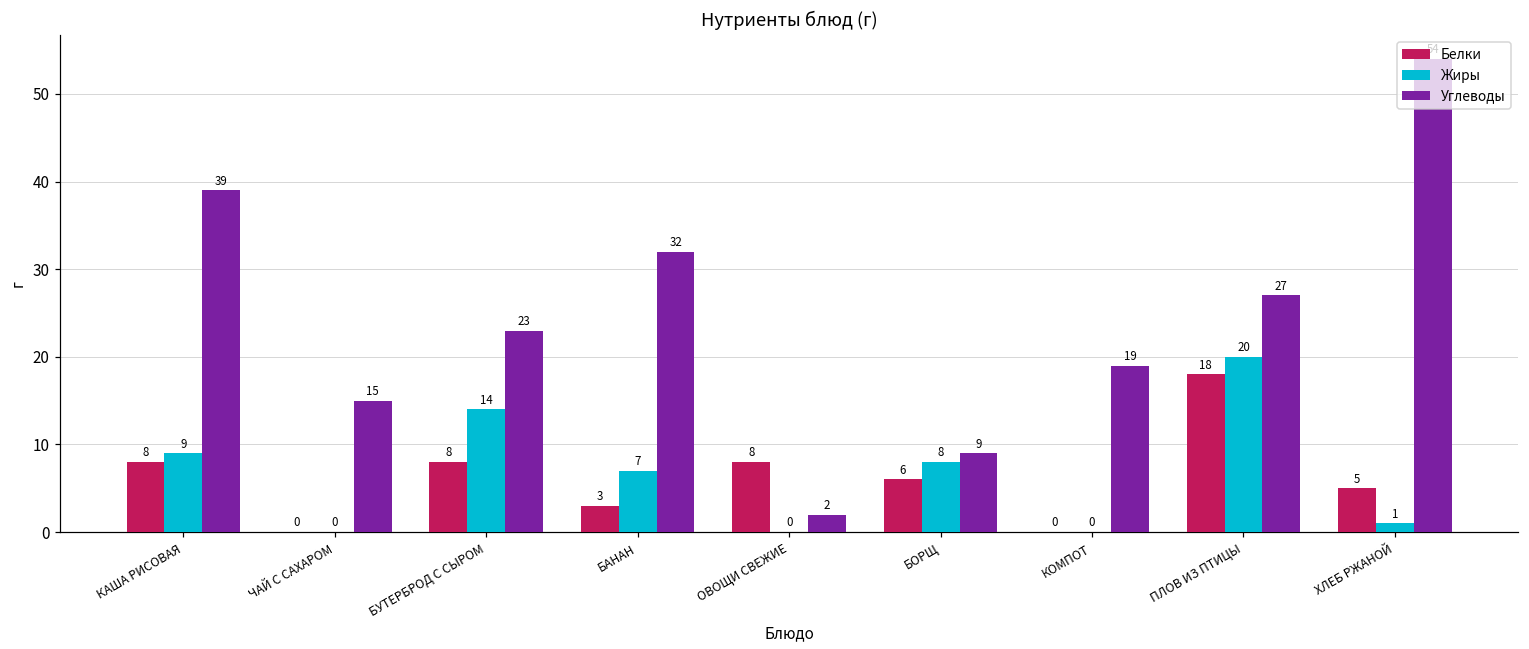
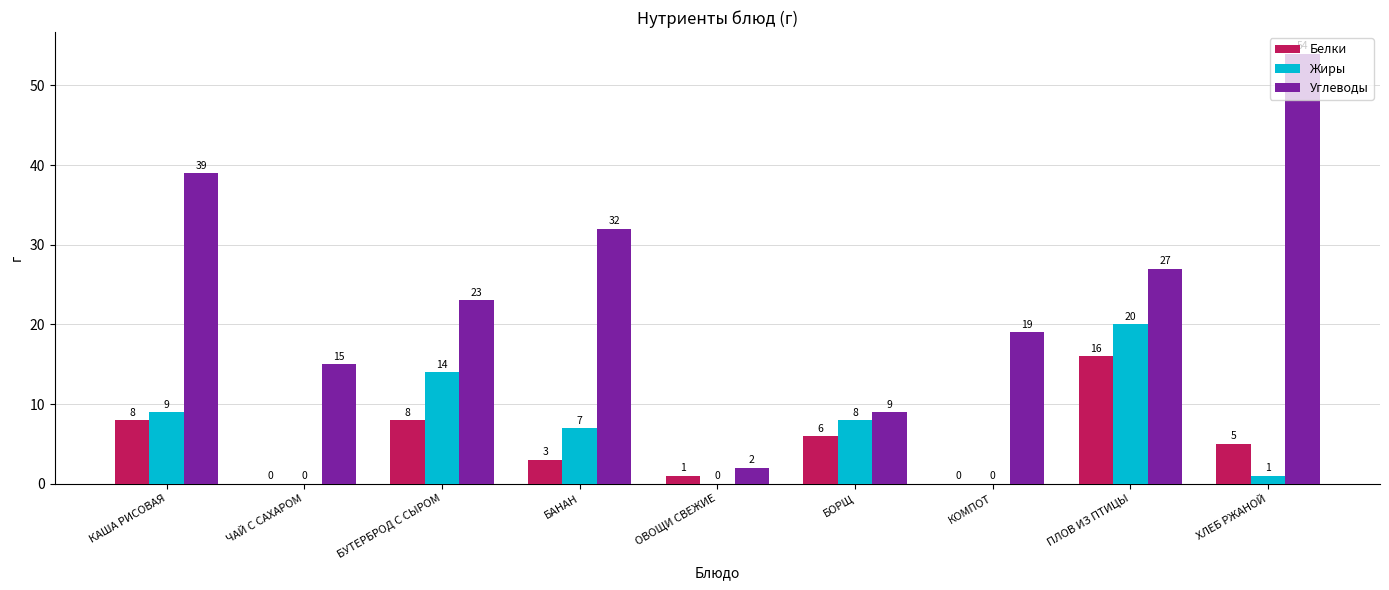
Белки, ОВОЩИ СВЕЖИЕ: 8 -> 1
Белки, ПЛОВ ИЗ ПТИЦЫ: 18 -> 16
